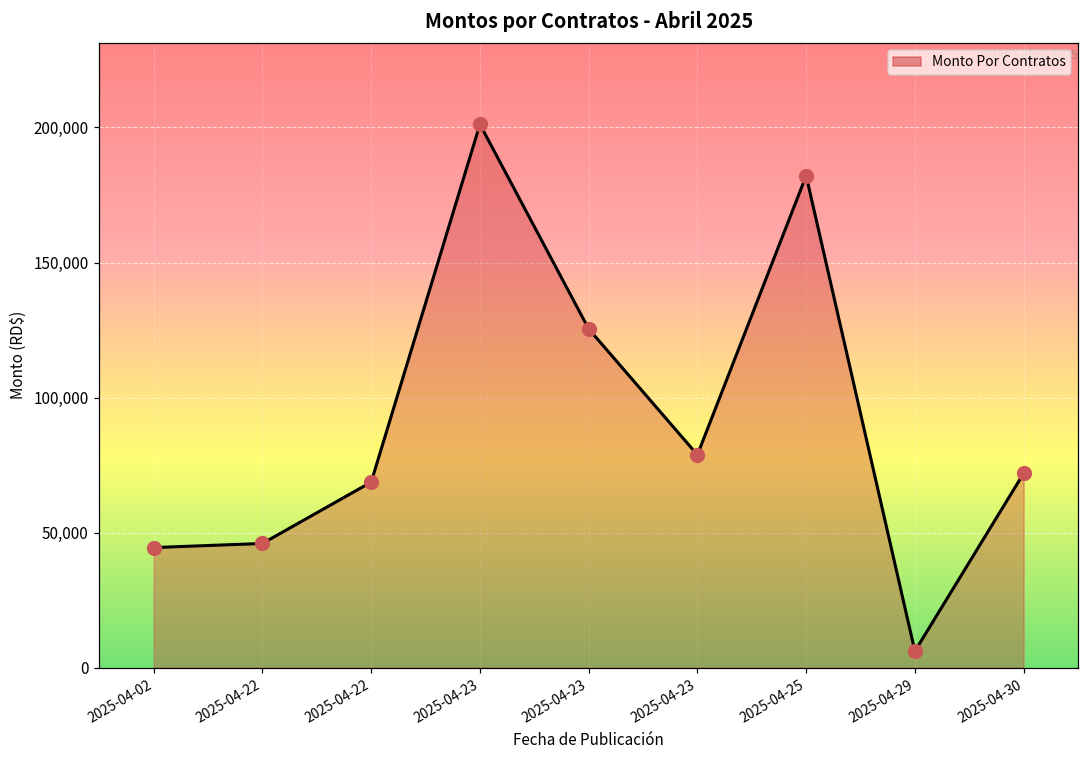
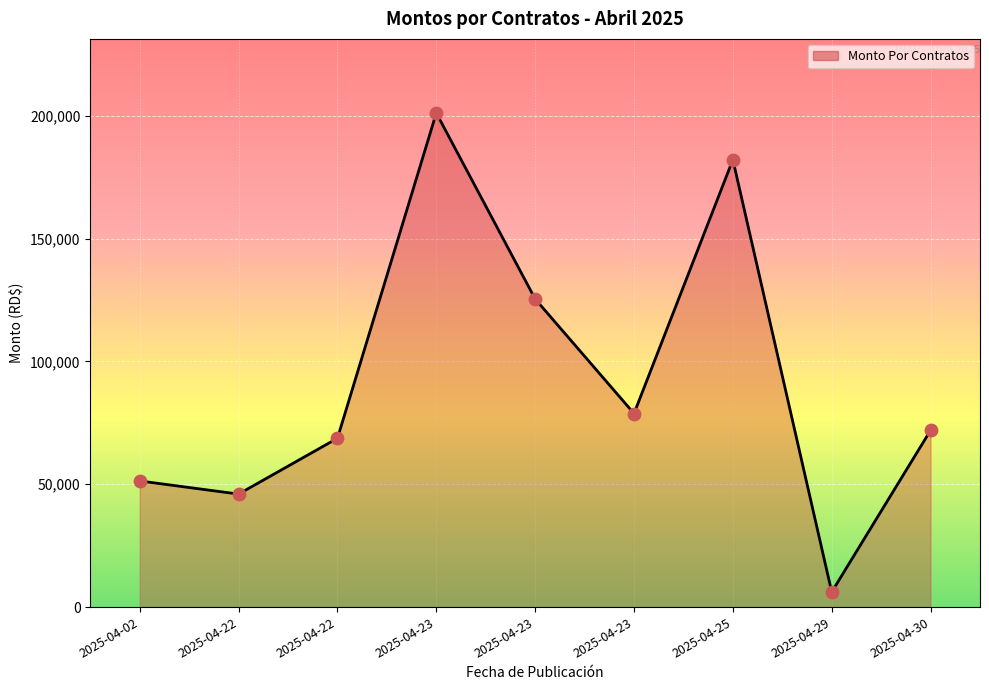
2025-04-02: 45,000 -> 51,000
